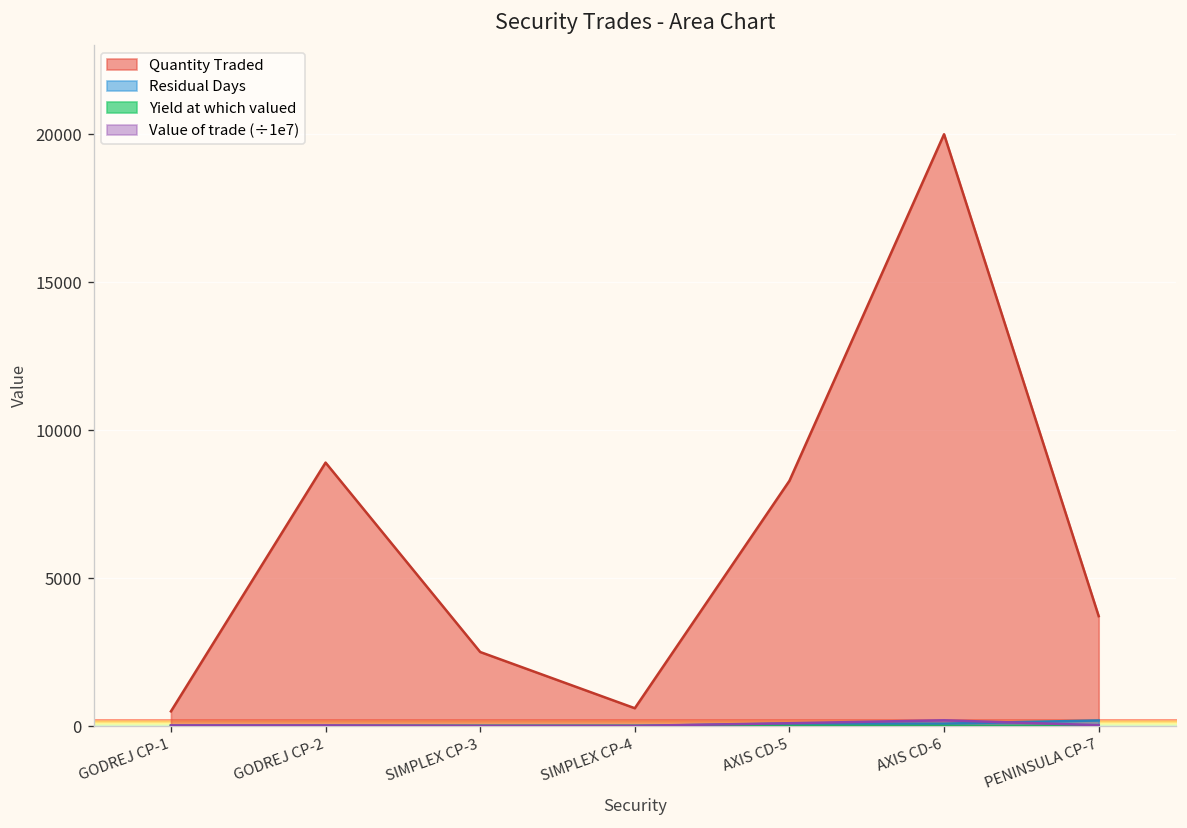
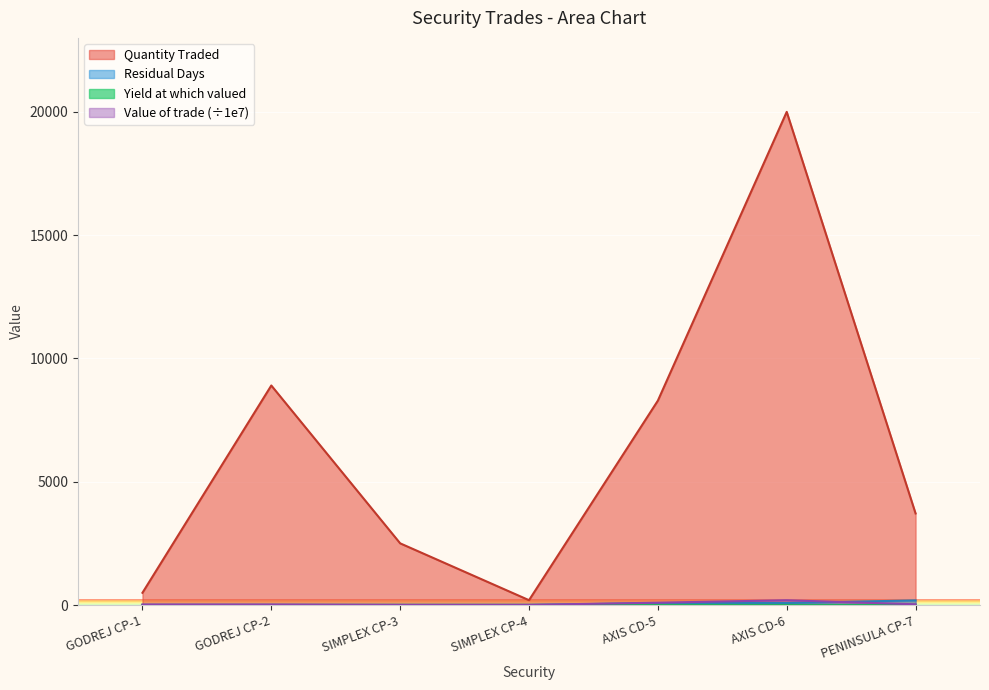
Quantity Traded, SIMPLEX CP-4: 600 -> 200
